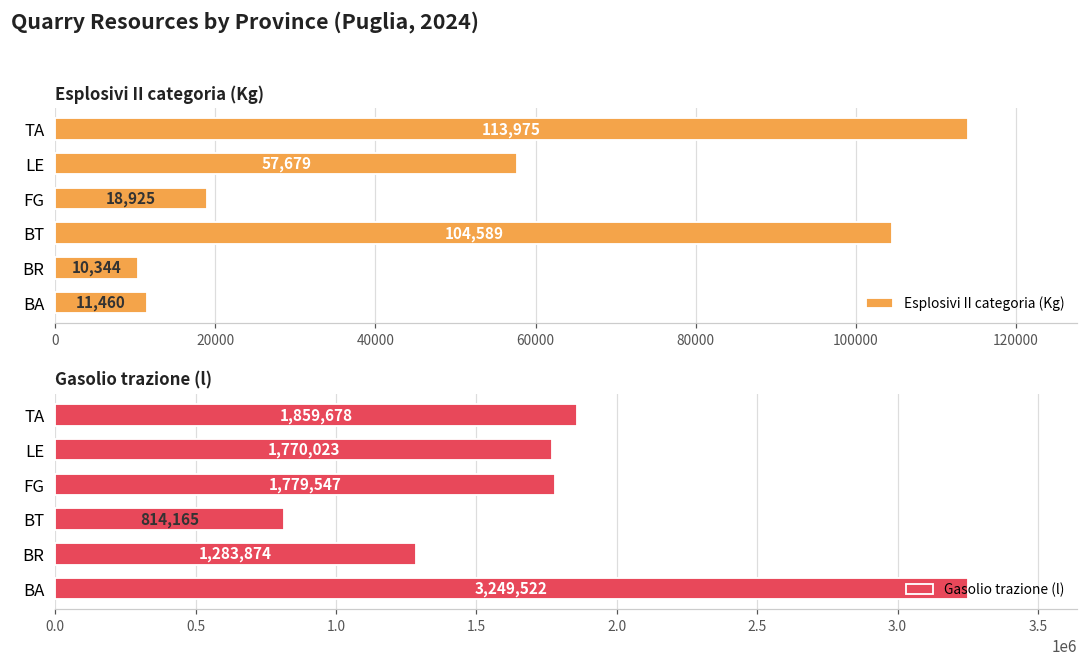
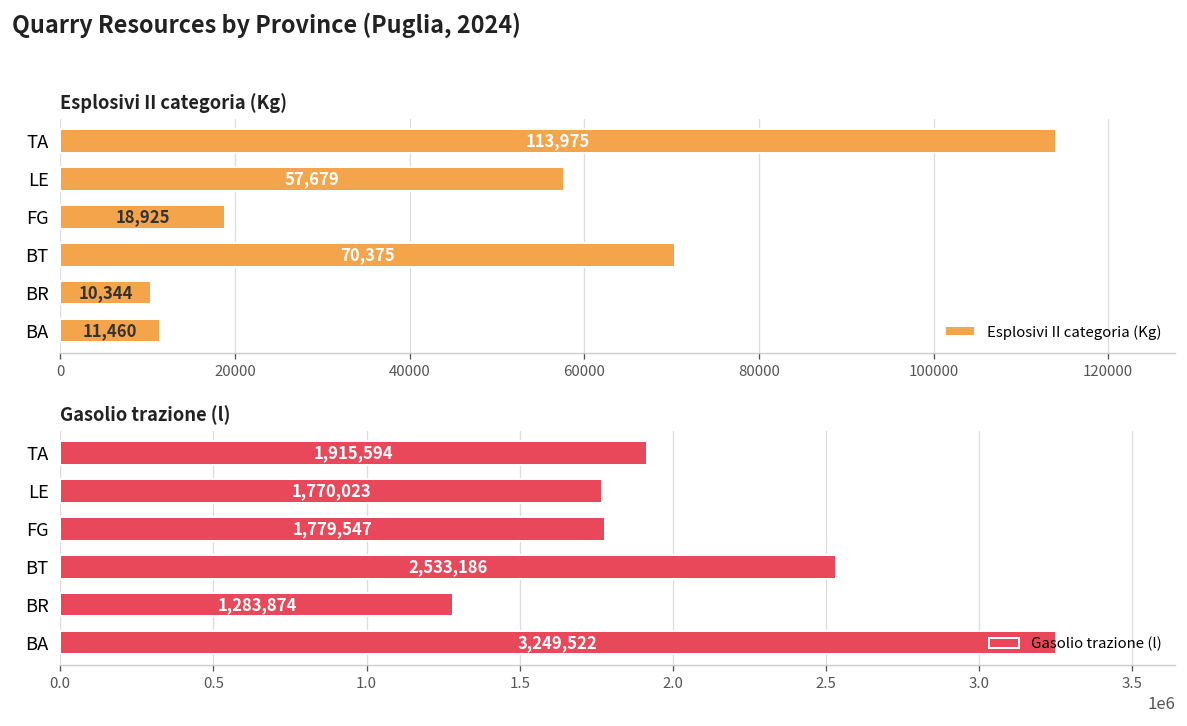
Esplosivi II categoria (Kg), BT: 104,589 -> 70,375
Gasolio trazione (l), TA: 1,859,678 -> 1,915,594
Gasolio trazione (l), BT: 814,165 -> 2,533,186
